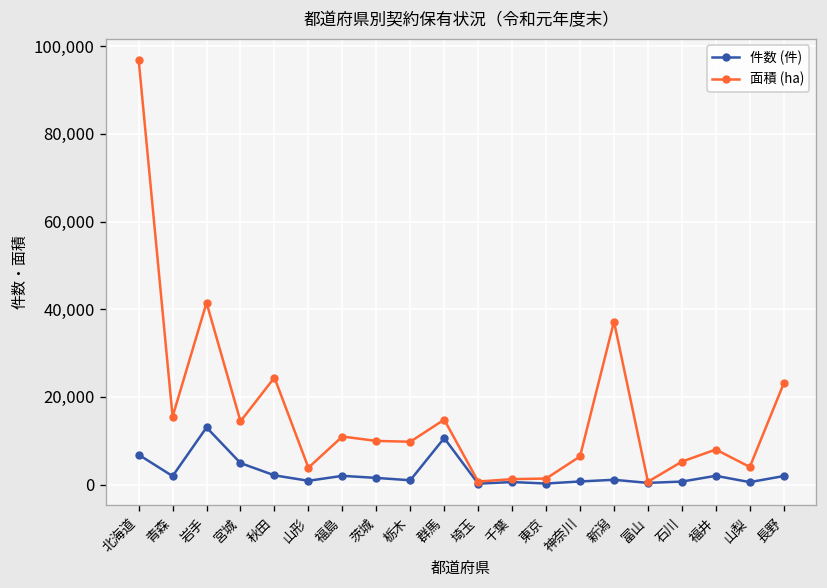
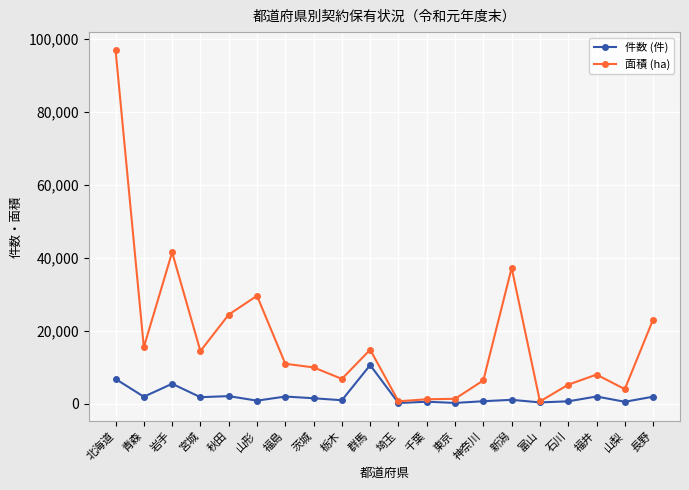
件数 (件), 岩手: 13,000 -> 5,000
件数 (件), 宮城: 5,000 -> 2,000
面積 (ha), 山形: 4,000 -> 30,000
面積 (ha), 栃木: 10,000 -> 7,000
